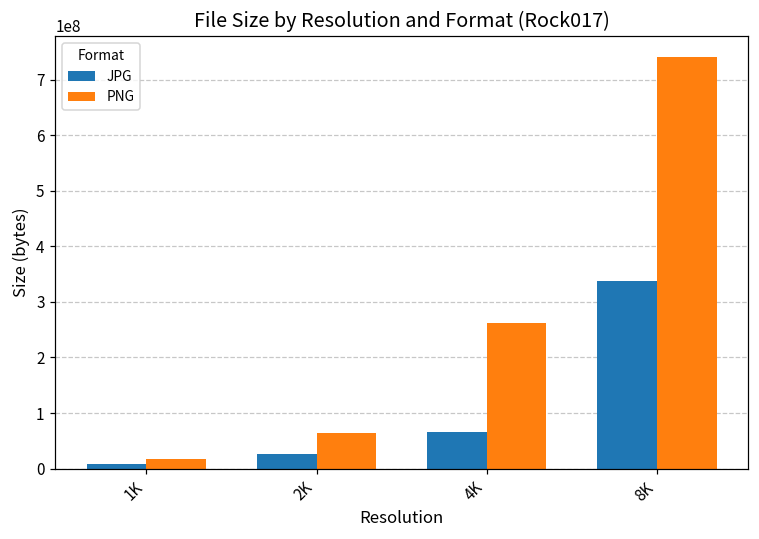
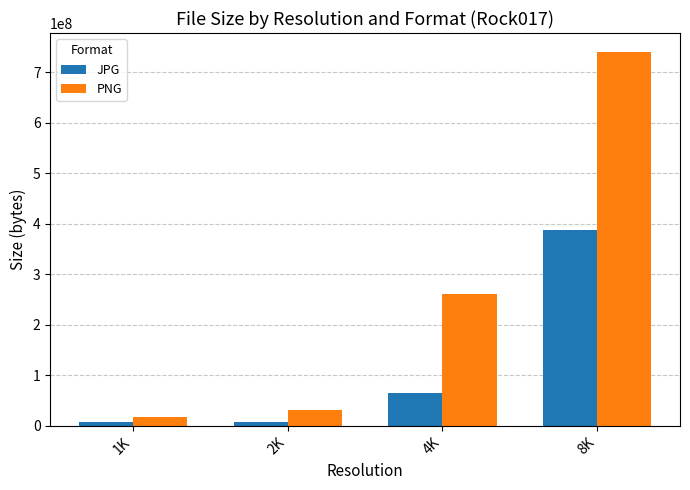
JPG, 2K: 30000000 -> 10000000
PNG, 2K: 60000000 -> 30000000
JPG, 8K: 340000000 -> 390000000
